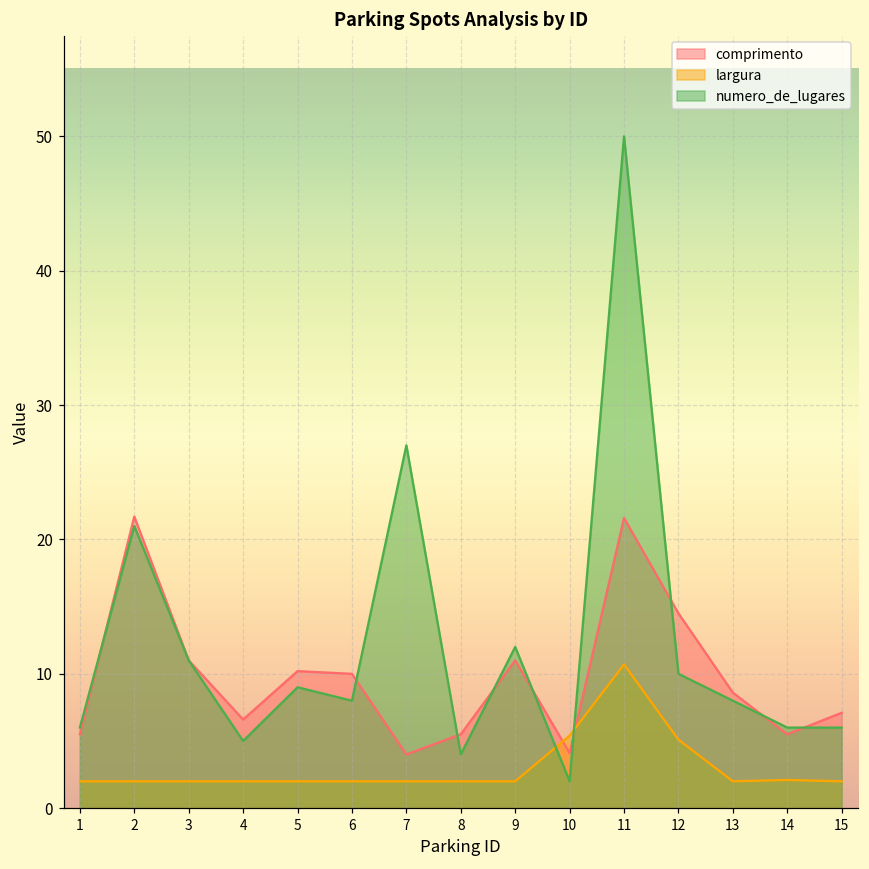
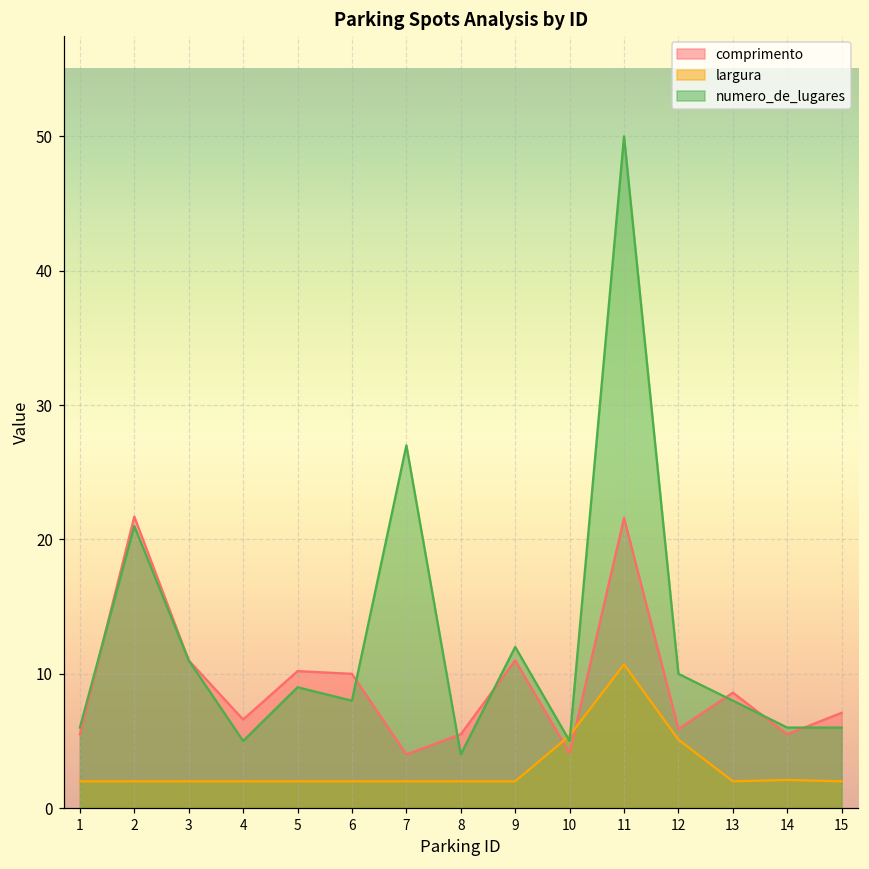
numero_de_lugares, 10: 2 -> 5
comprimento, 12: 14.5 -> 5.9
